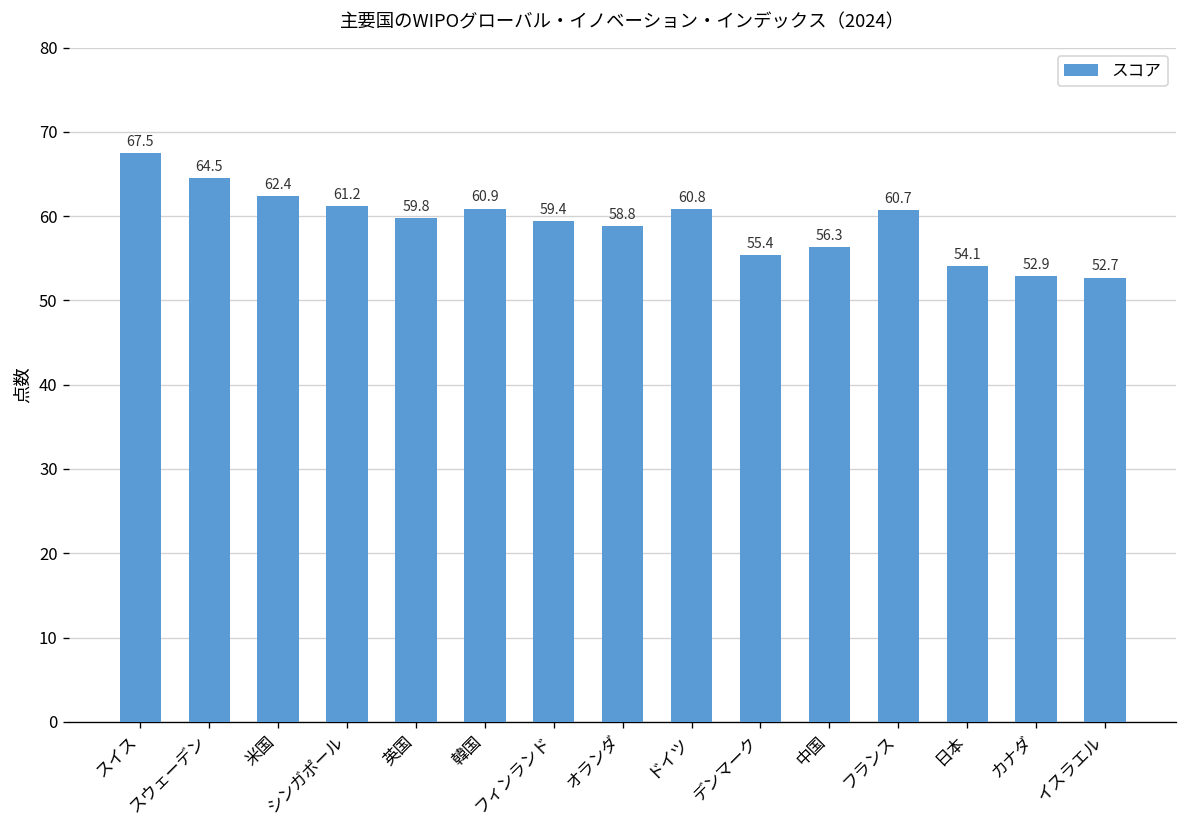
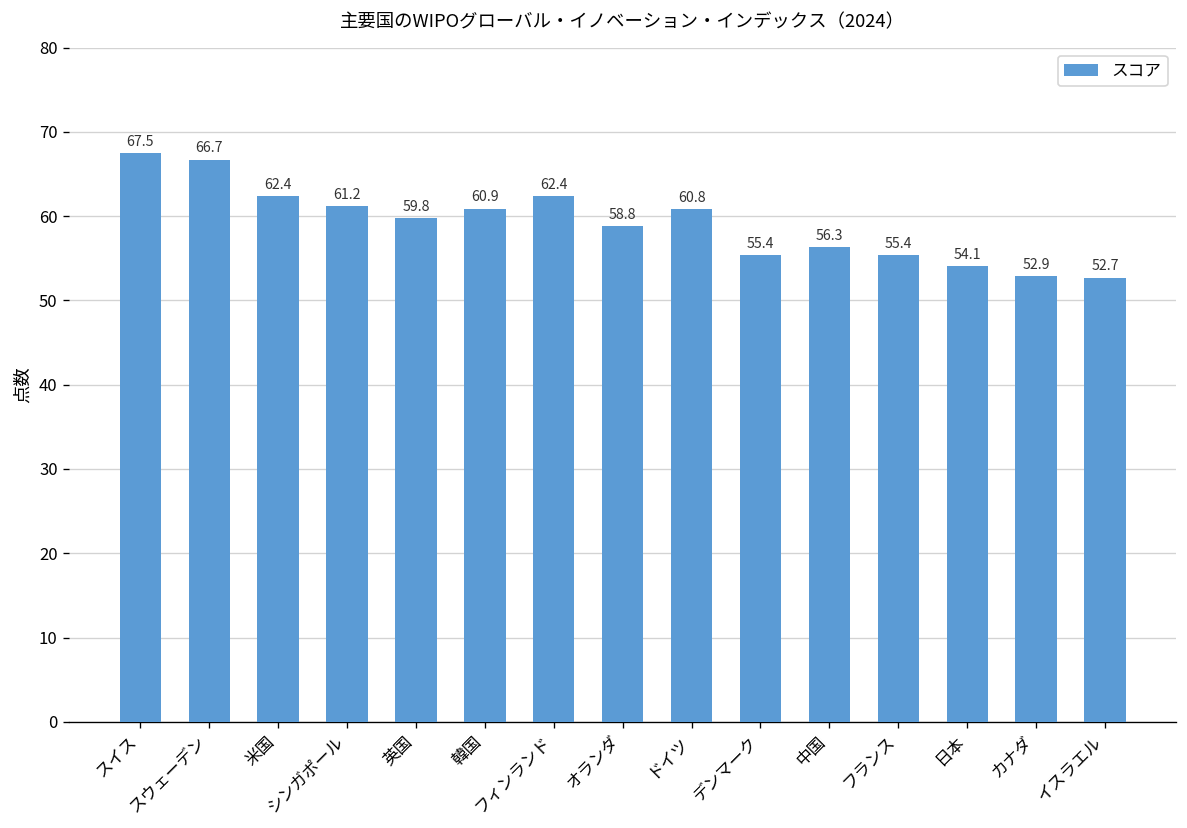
スウェーデン: 64.5 -> 66.7
フィンランド: 59.4 -> 62.4
フランス: 60.7 -> 55.4
